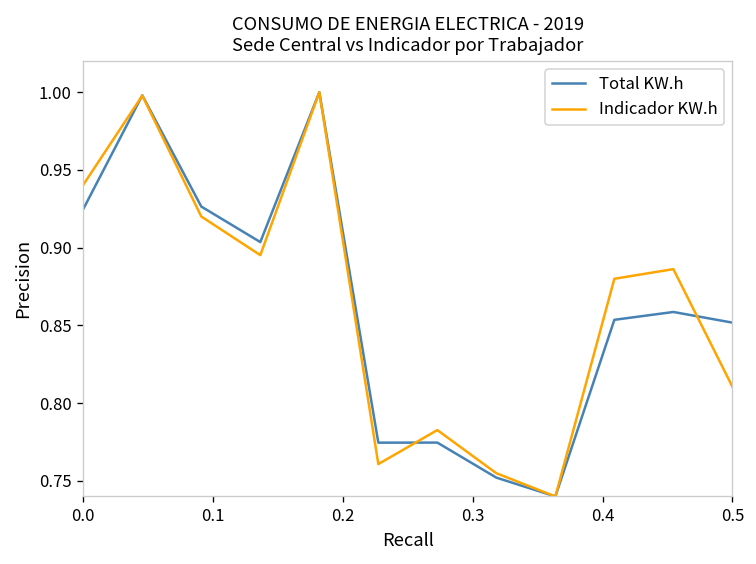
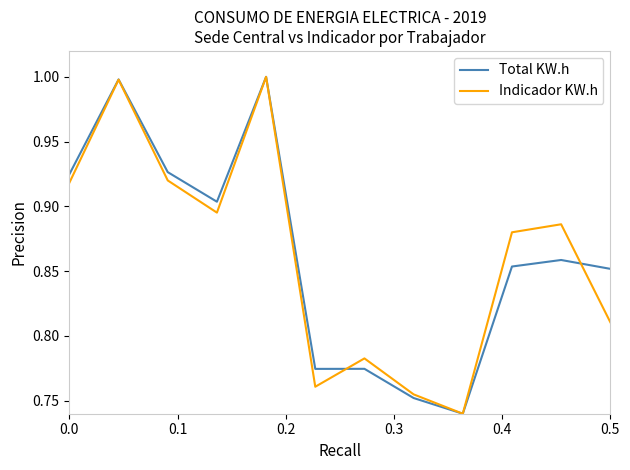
Indicador KW.h, 0.0: 0.940 -> 0.918
